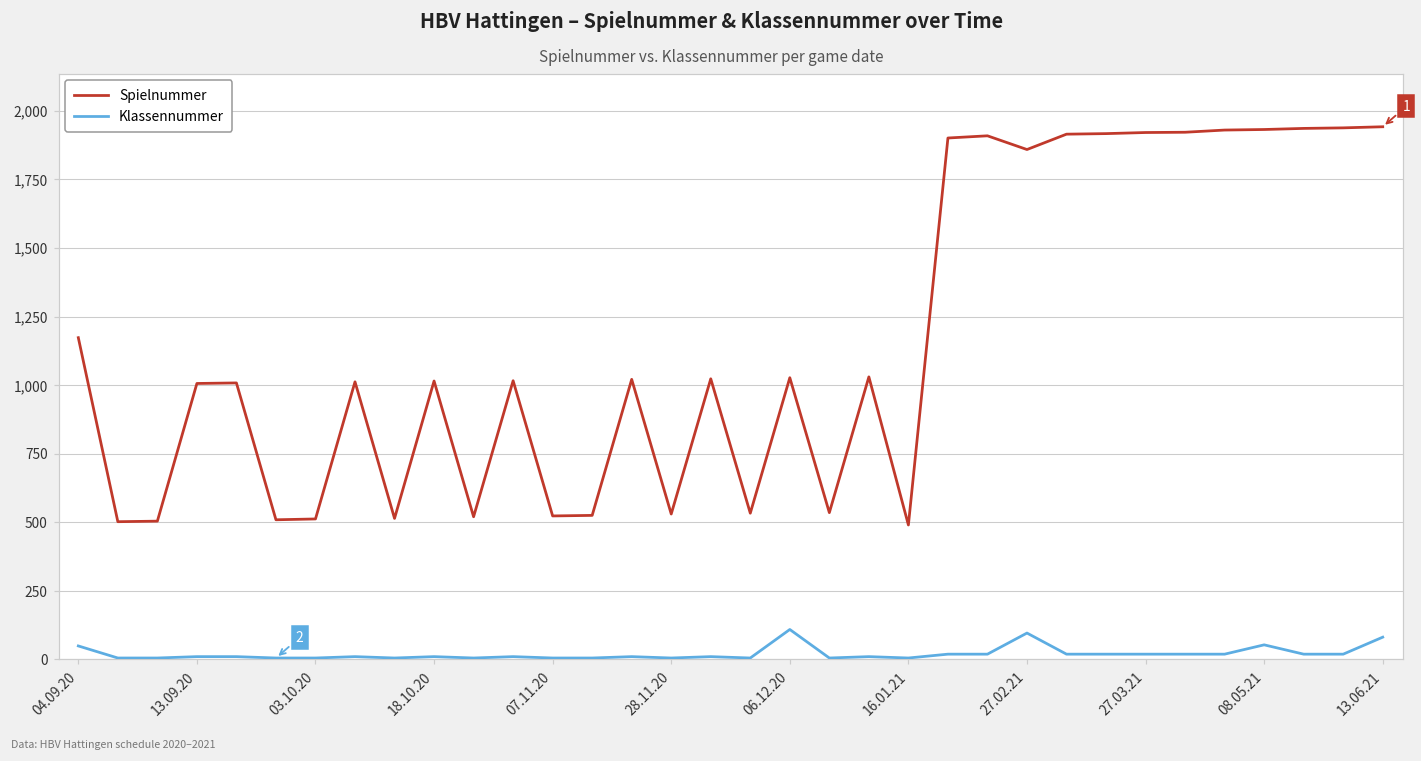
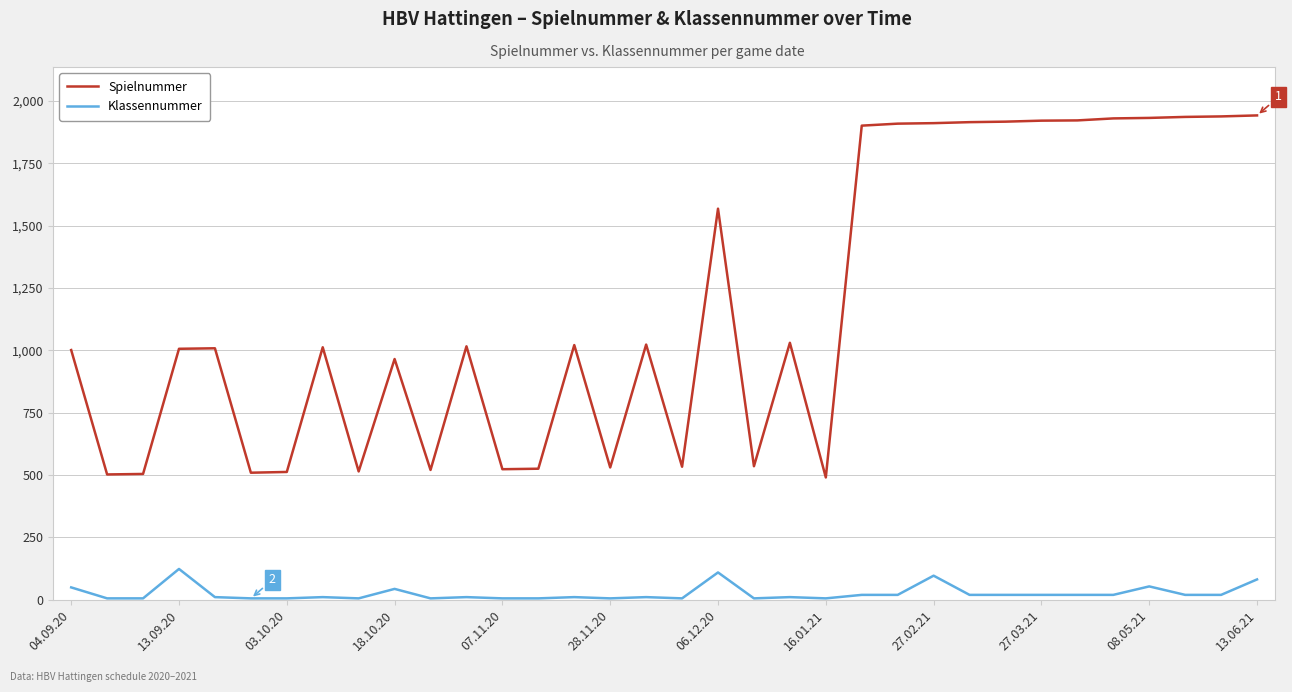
Spielnummer, 04.09.20: 1,170 -> 1,000
Klassennummer, 13.09.20: 10 -> 120
Spielnummer, 18.10.20: 1,020 -> 970
Klassennummer, 18.10.20: 10 -> 40
Spielnummer, 06.12.20: 1,030 -> 1,570
Spielnummer, 27.02.21: 1,860 -> 1,910
